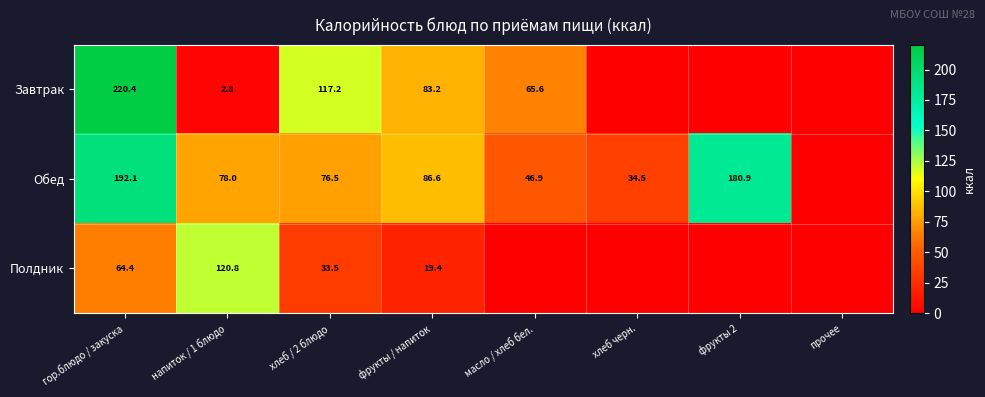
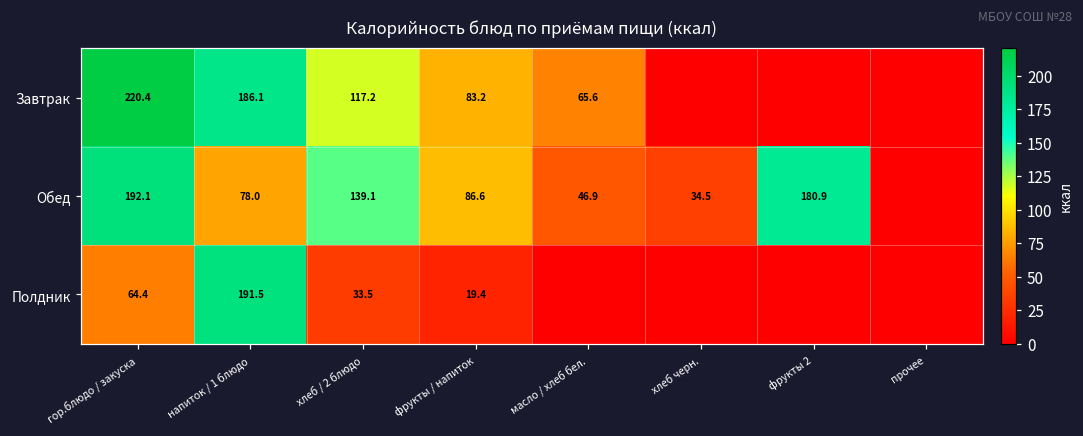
Завтрак, напиток / 1 блюдо: 2.8 -> 186.1
Обед, хлеб / 2 блюдо: 76.5 -> 139.1
Полдник, напиток / 1 блюдо: 120.8 -> 191.5
